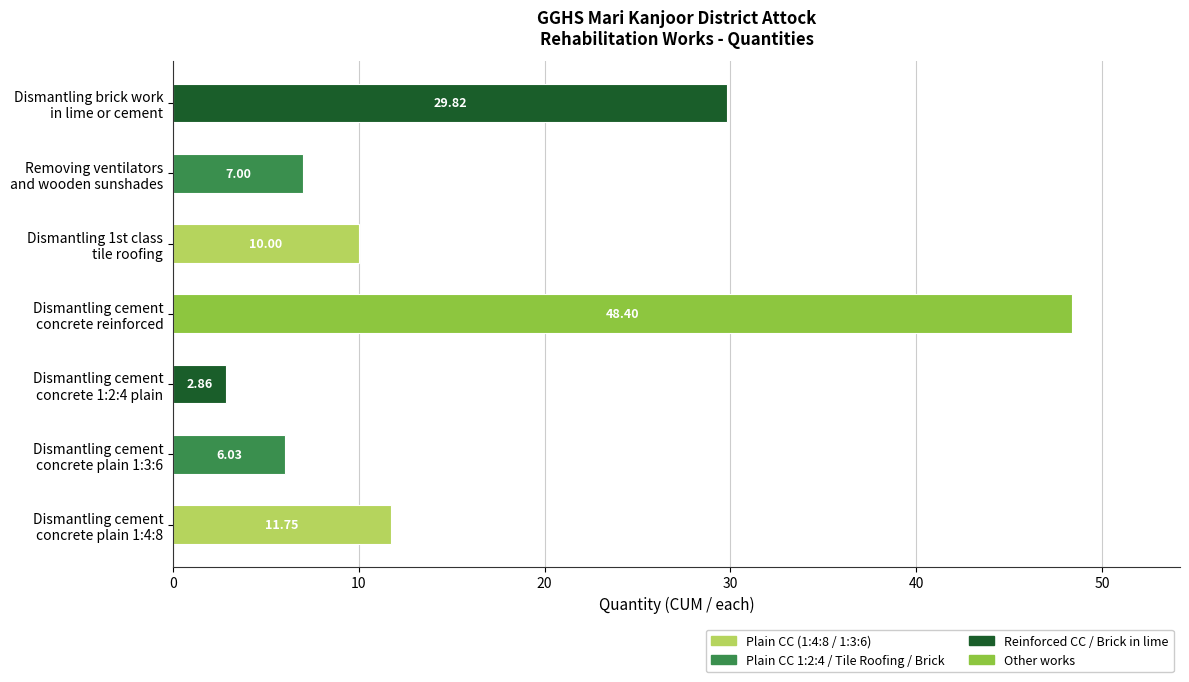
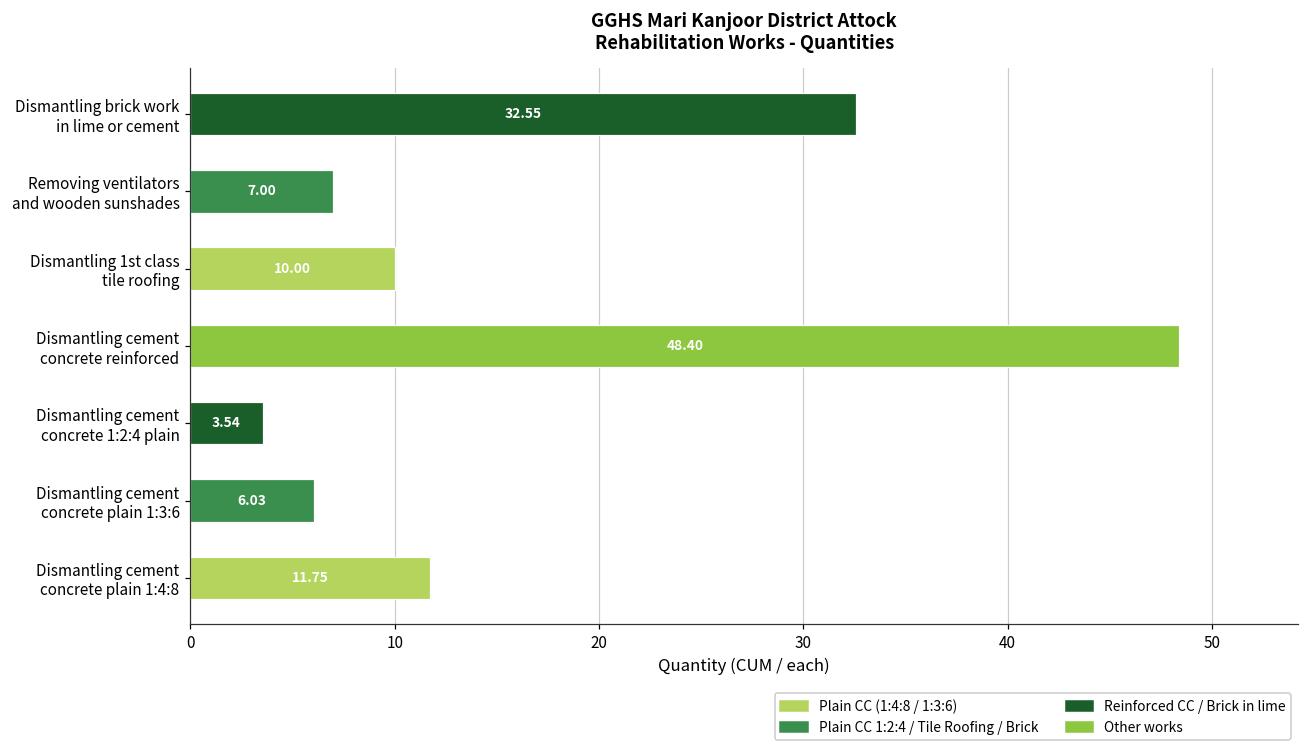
Dismantling brick work in lime or cement: 29.82 -> 32.55
Dismantling cement concrete 1:2:4 plain: 2.86 -> 3.54
